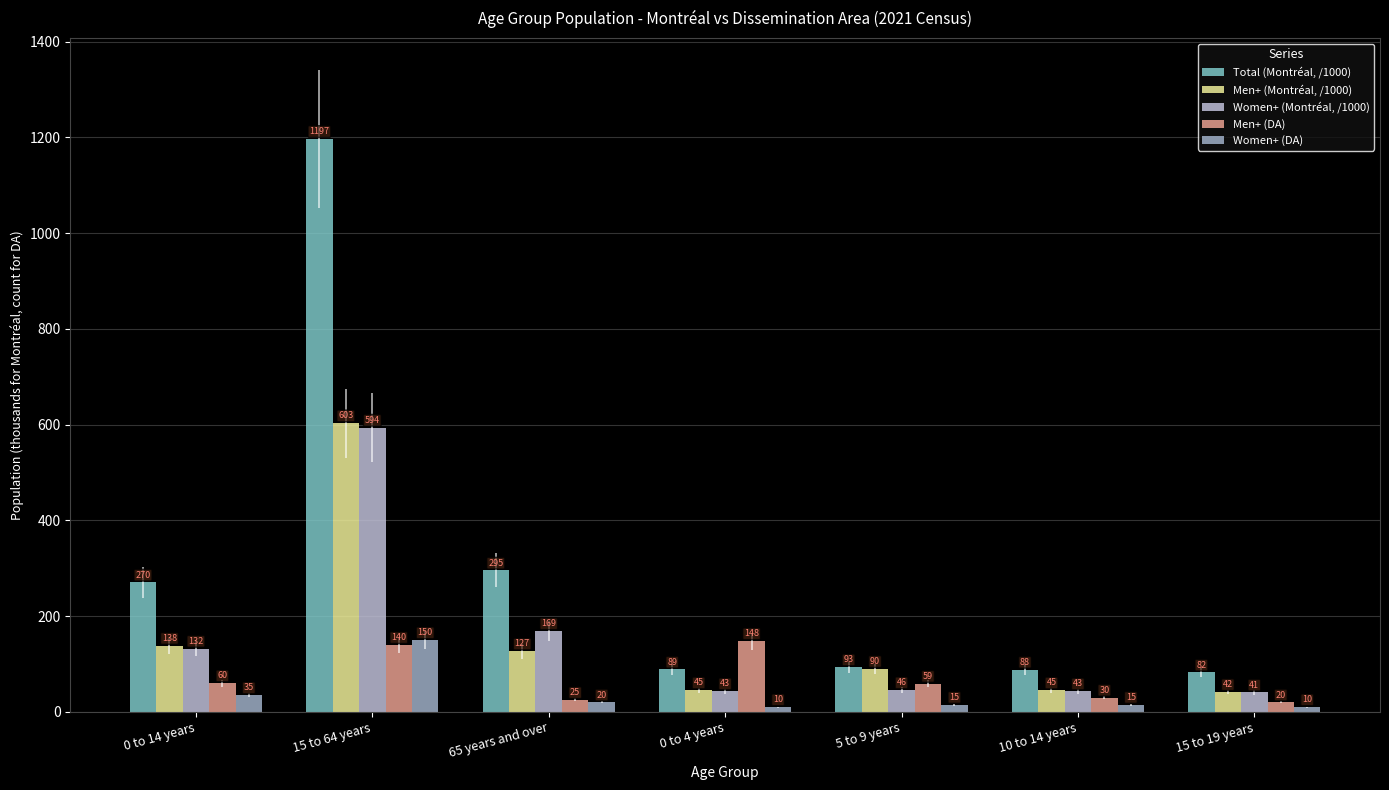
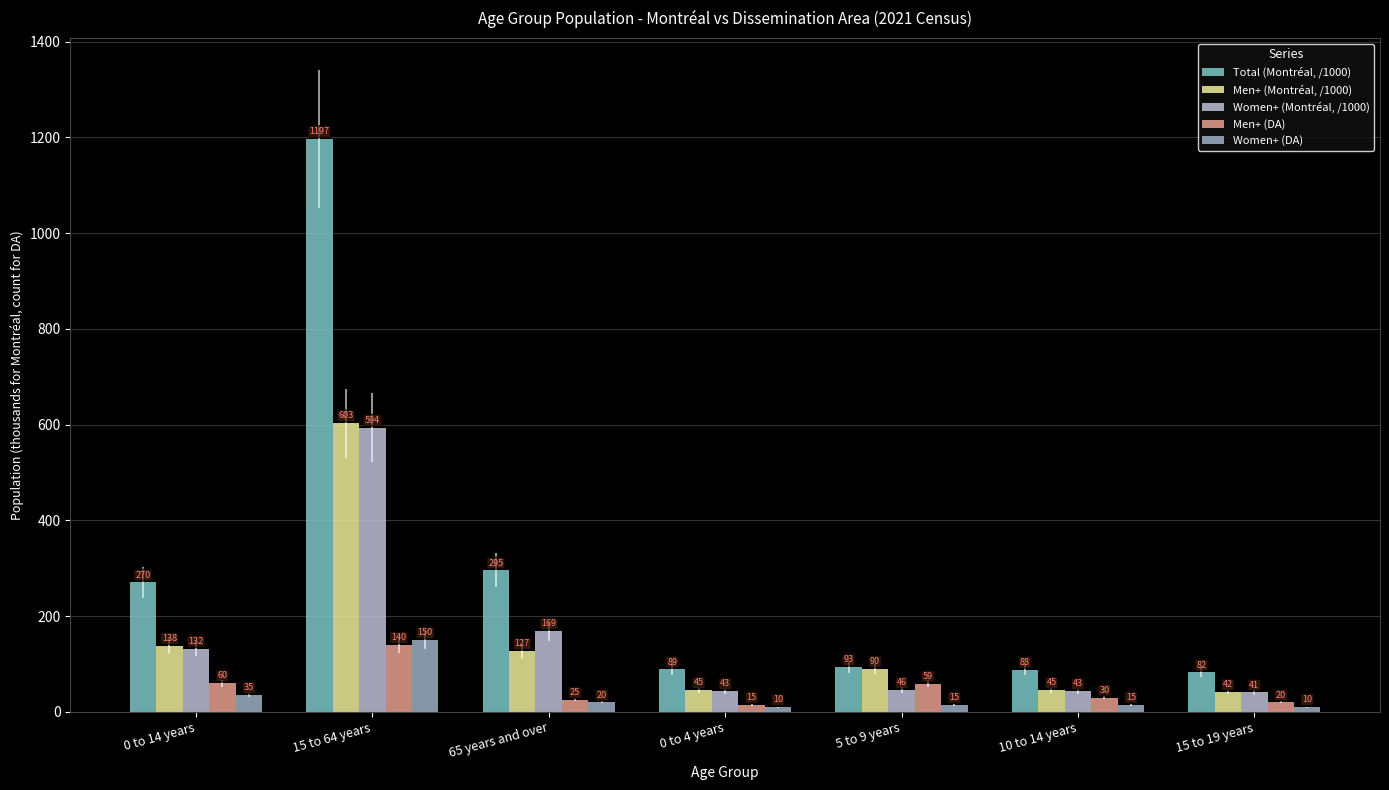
Men+ (DA), 0 to 4 years: 148 -> 15
